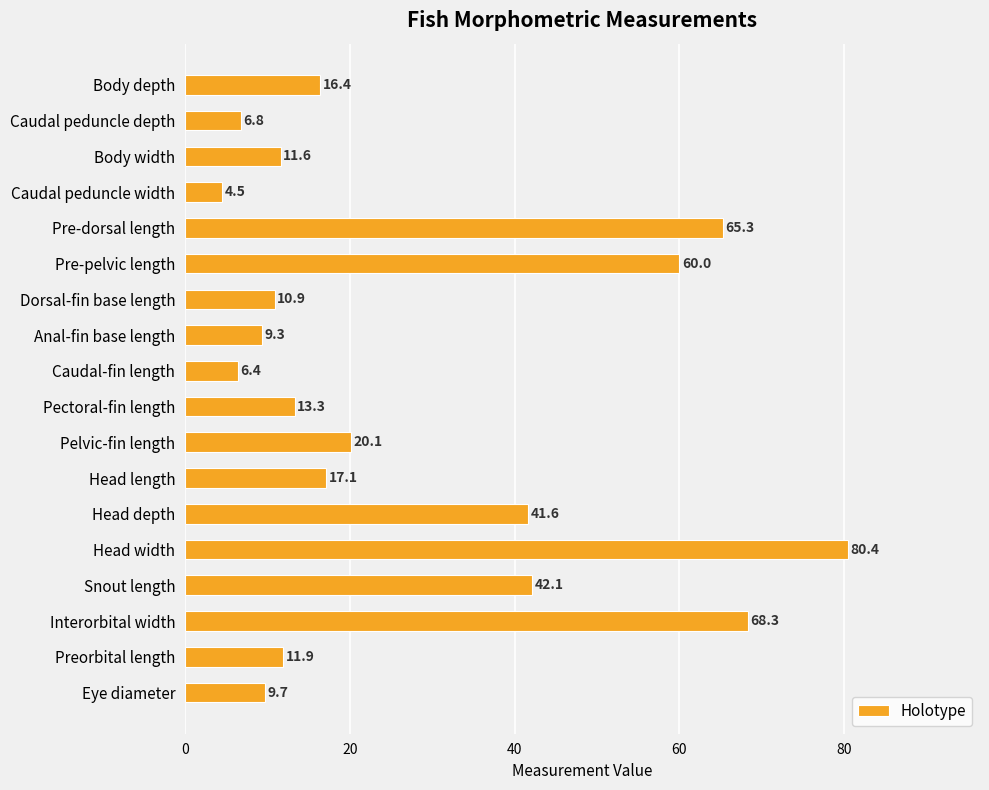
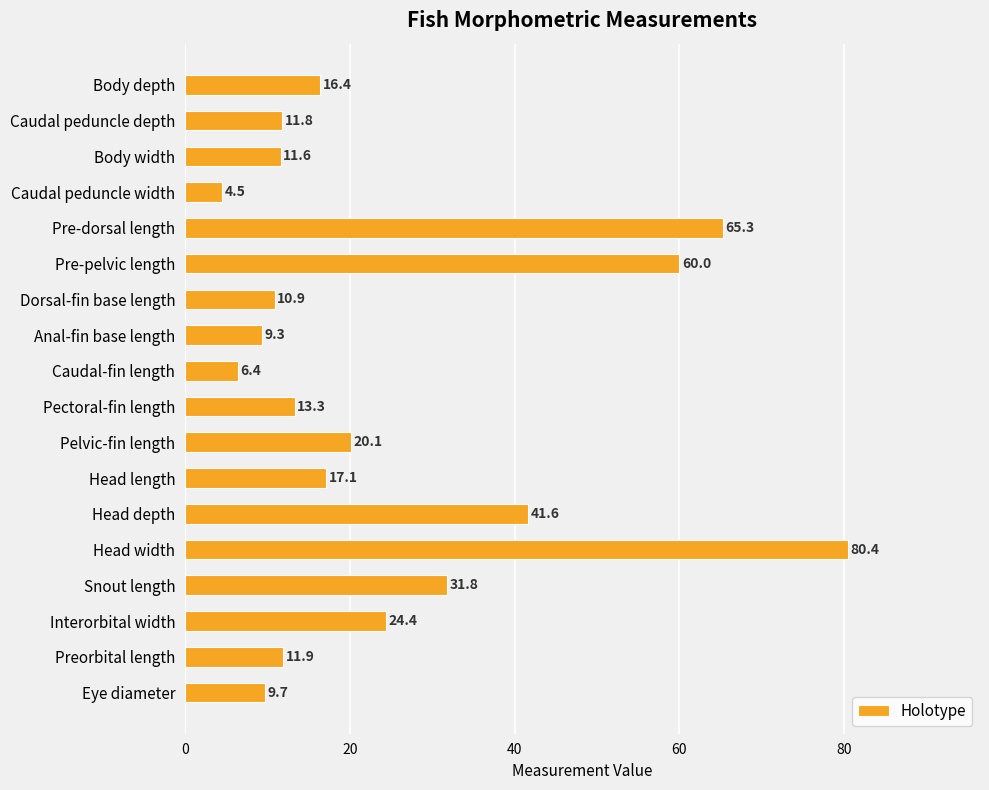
Caudal peduncle depth: 6.8 -> 11.8
Snout length: 42.1 -> 31.8
Interorbital width: 68.3 -> 24.4
